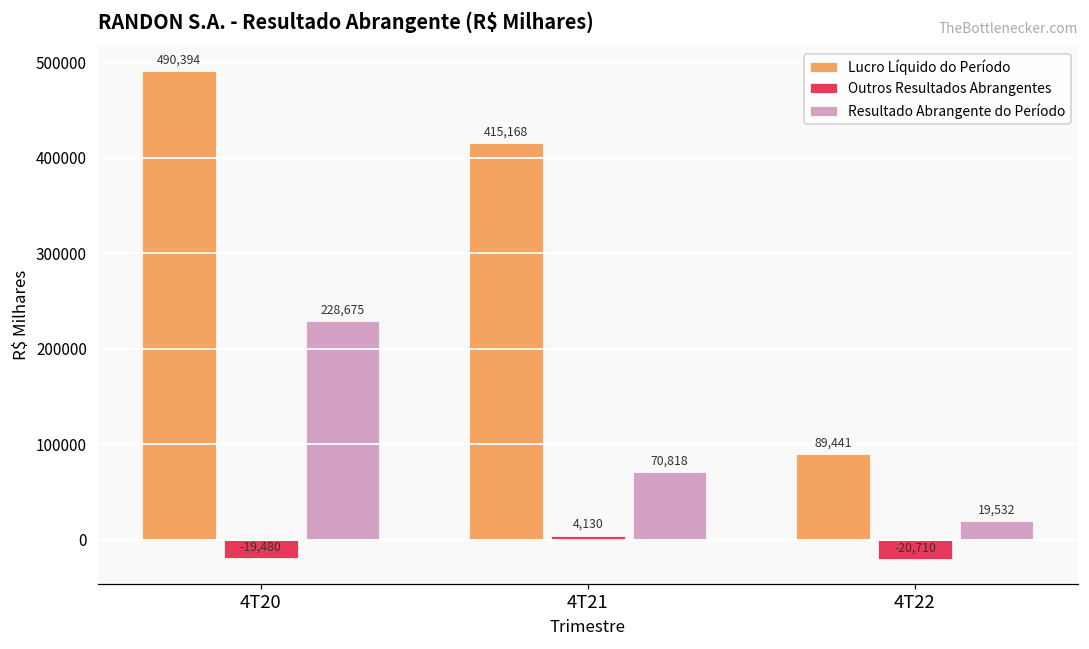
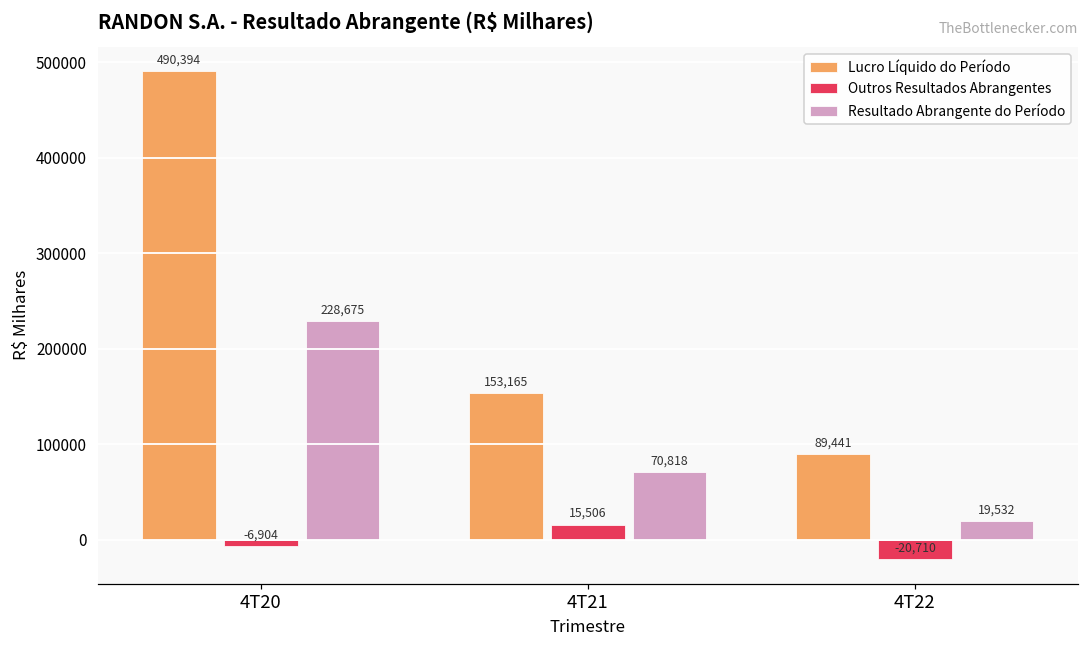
Outros Resultados Abrangentes, 4T20: -19,480 -> -6,904
Lucro Líquido do Período, 4T21: 415,168 -> 153,165
Outros Resultados Abrangentes, 4T21: 4,130 -> 15,506
